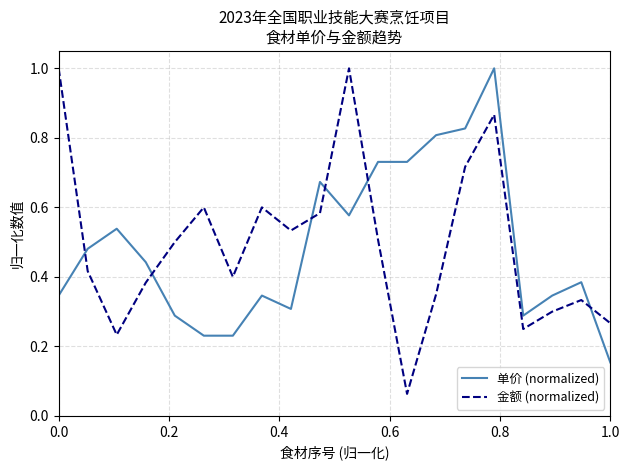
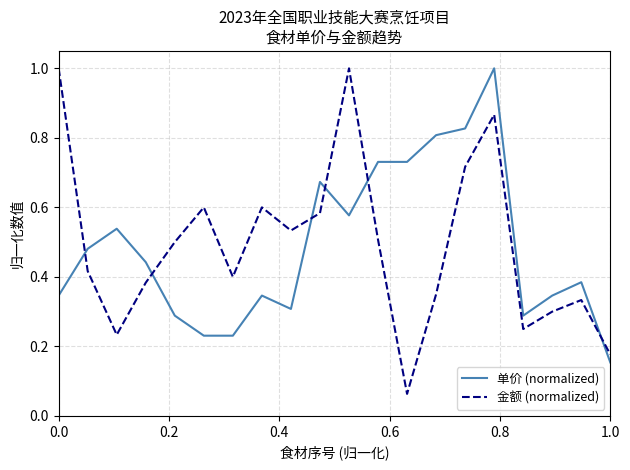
金额 (normalized), 1.0: 0.27 -> 0.18
